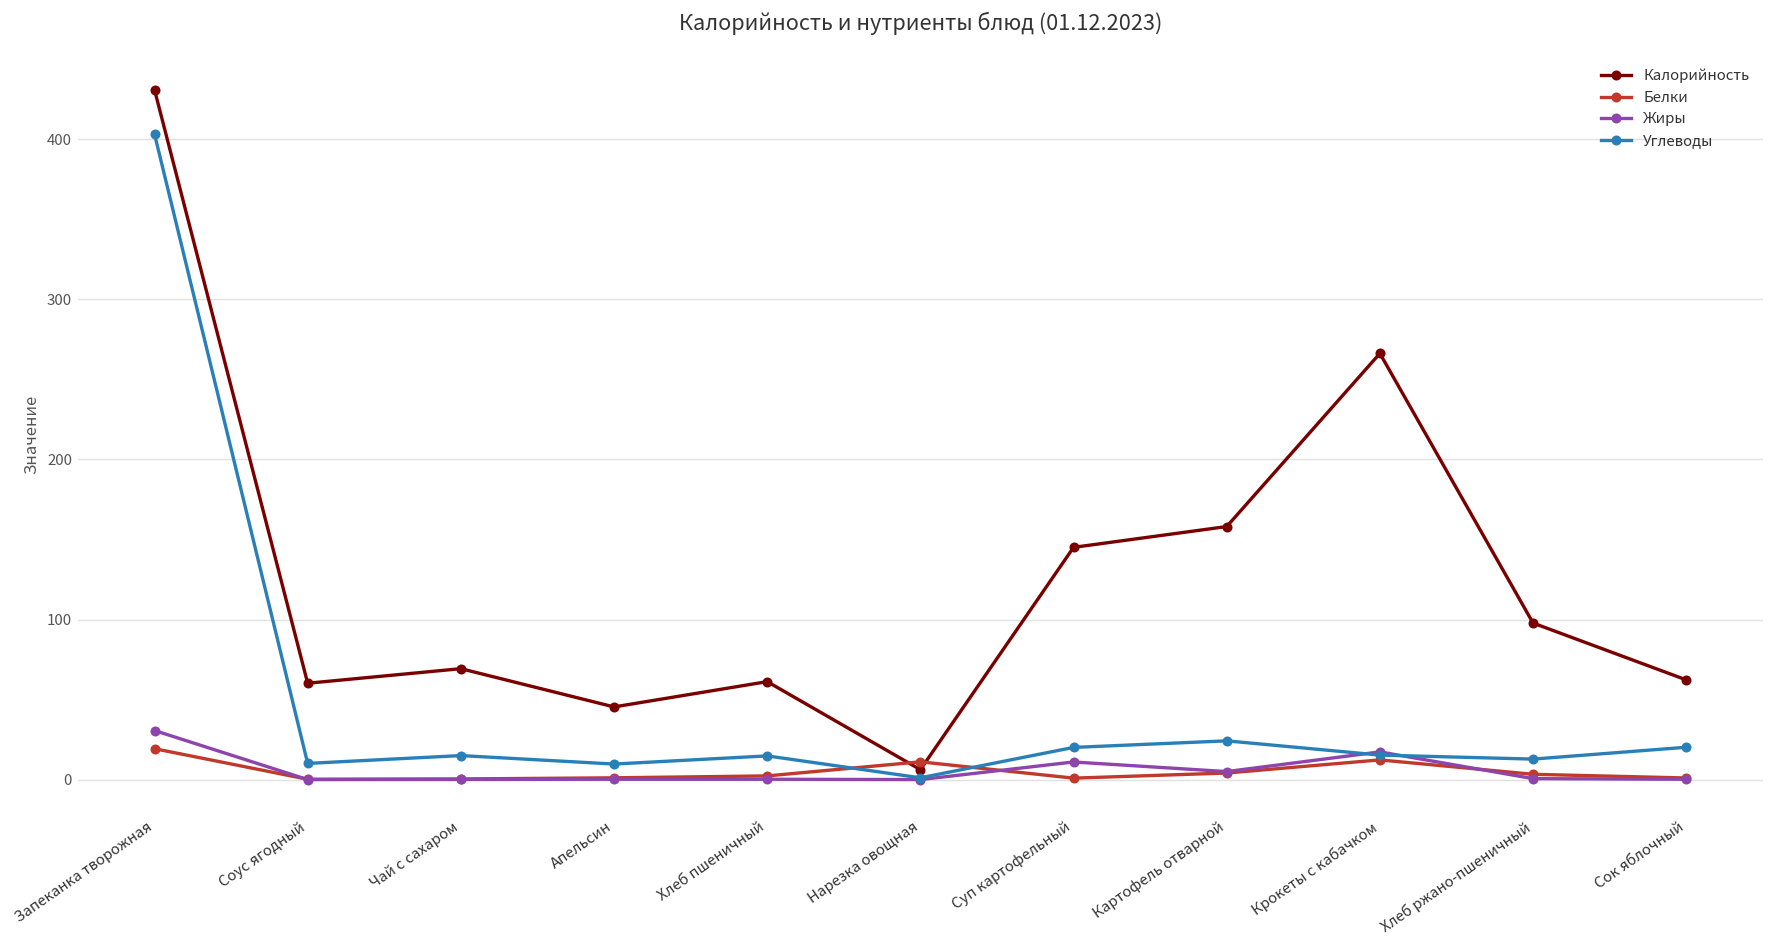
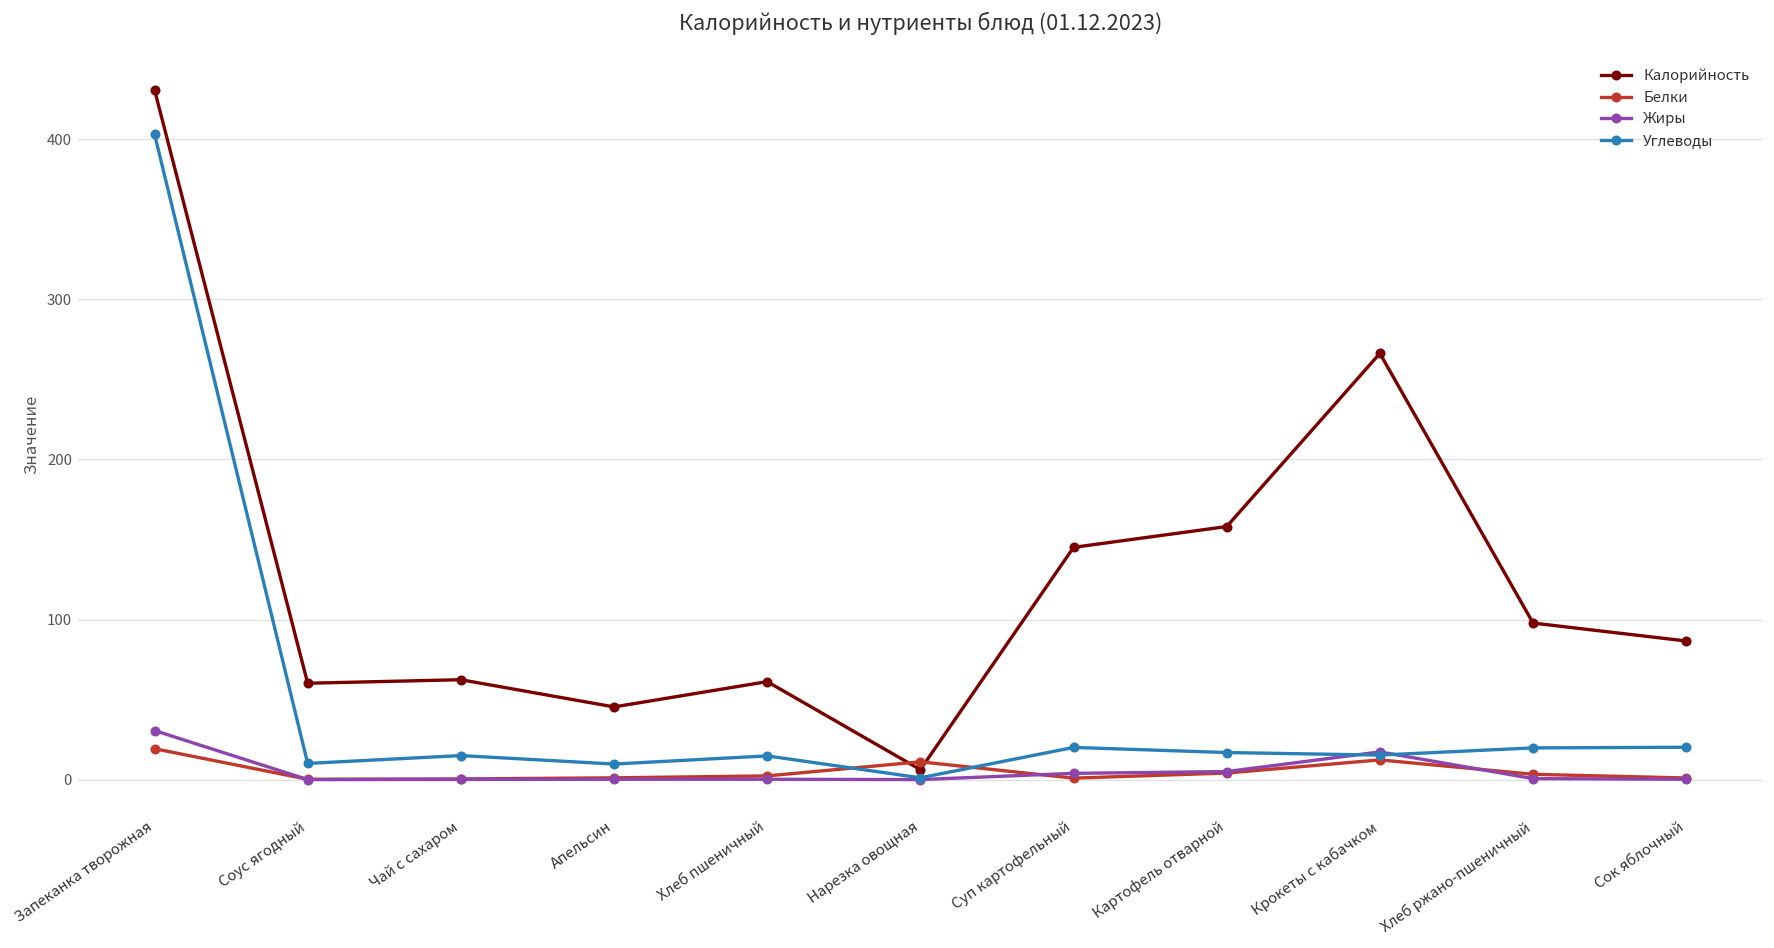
Калорийность, Чай с сахаром: 69 -> 62
Жиры, Суп картофельный: 11 -> 4
Углеводы, Картофель отварной: 24 -> 17
Углеводы, Хлеб ржано-пшеничный: 13 -> 20
Калорийность, Сок яблочный: 62 -> 87
